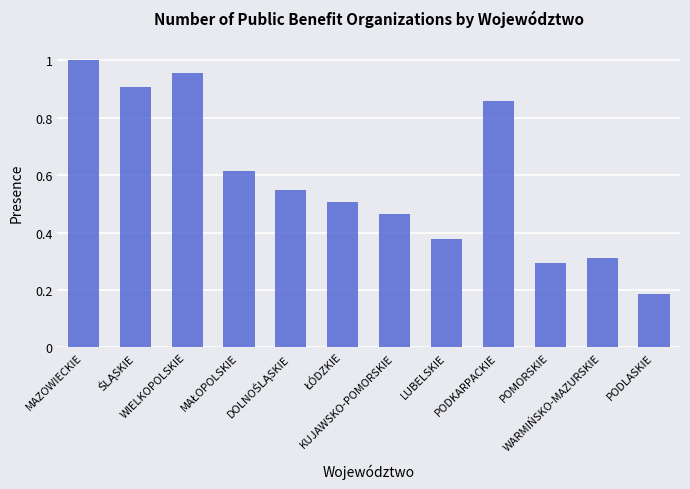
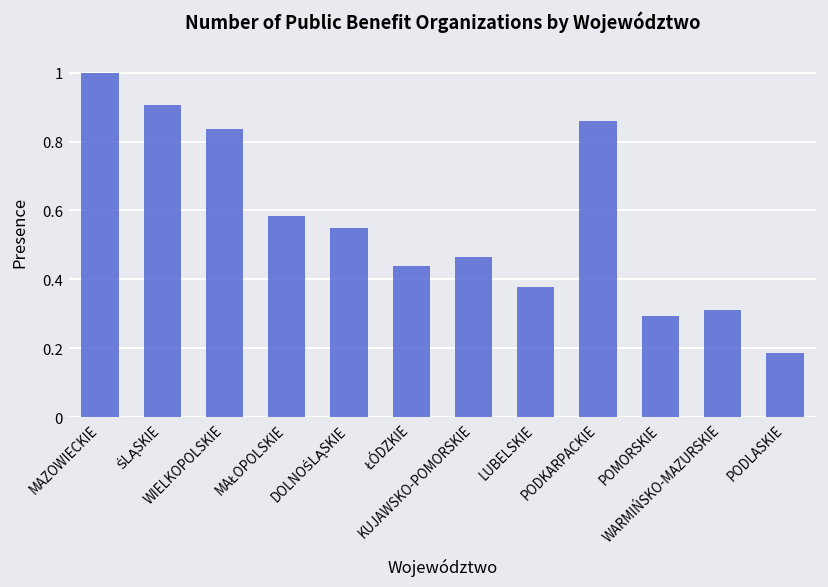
WIELKOPOLSKIE: 0.96 -> 0.84
MAŁOPOLSKIE: 0.61 -> 0.59
ŁÓDZKIE: 0.51 -> 0.44
